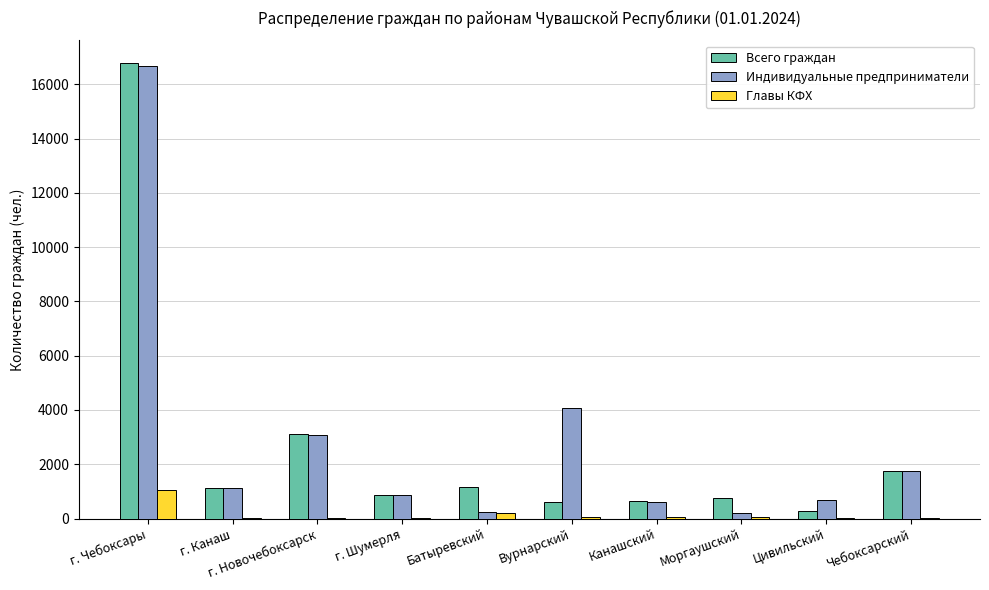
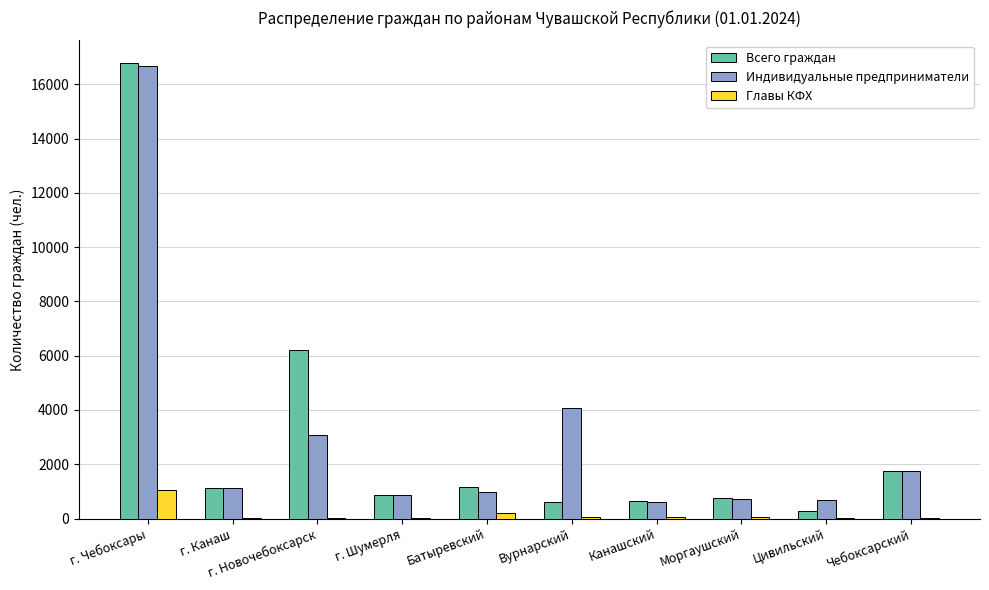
Всего граждан, г. Новочебоксарск: 3100 -> 6200
Индивидуальные предприниматели, Батыревский: 300 -> 1000
Индивидуальные предприниматели, Моргаушский: 200 -> 700
